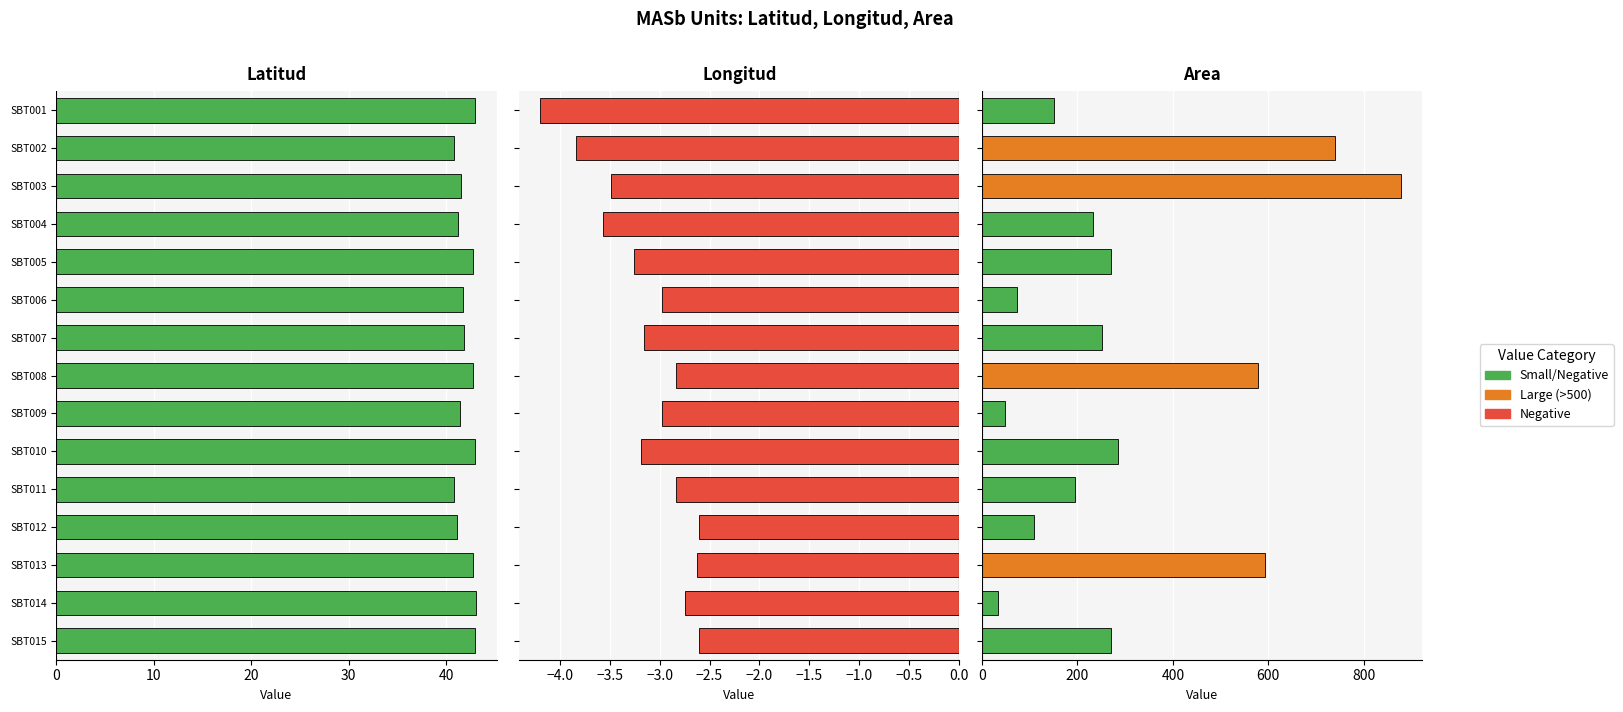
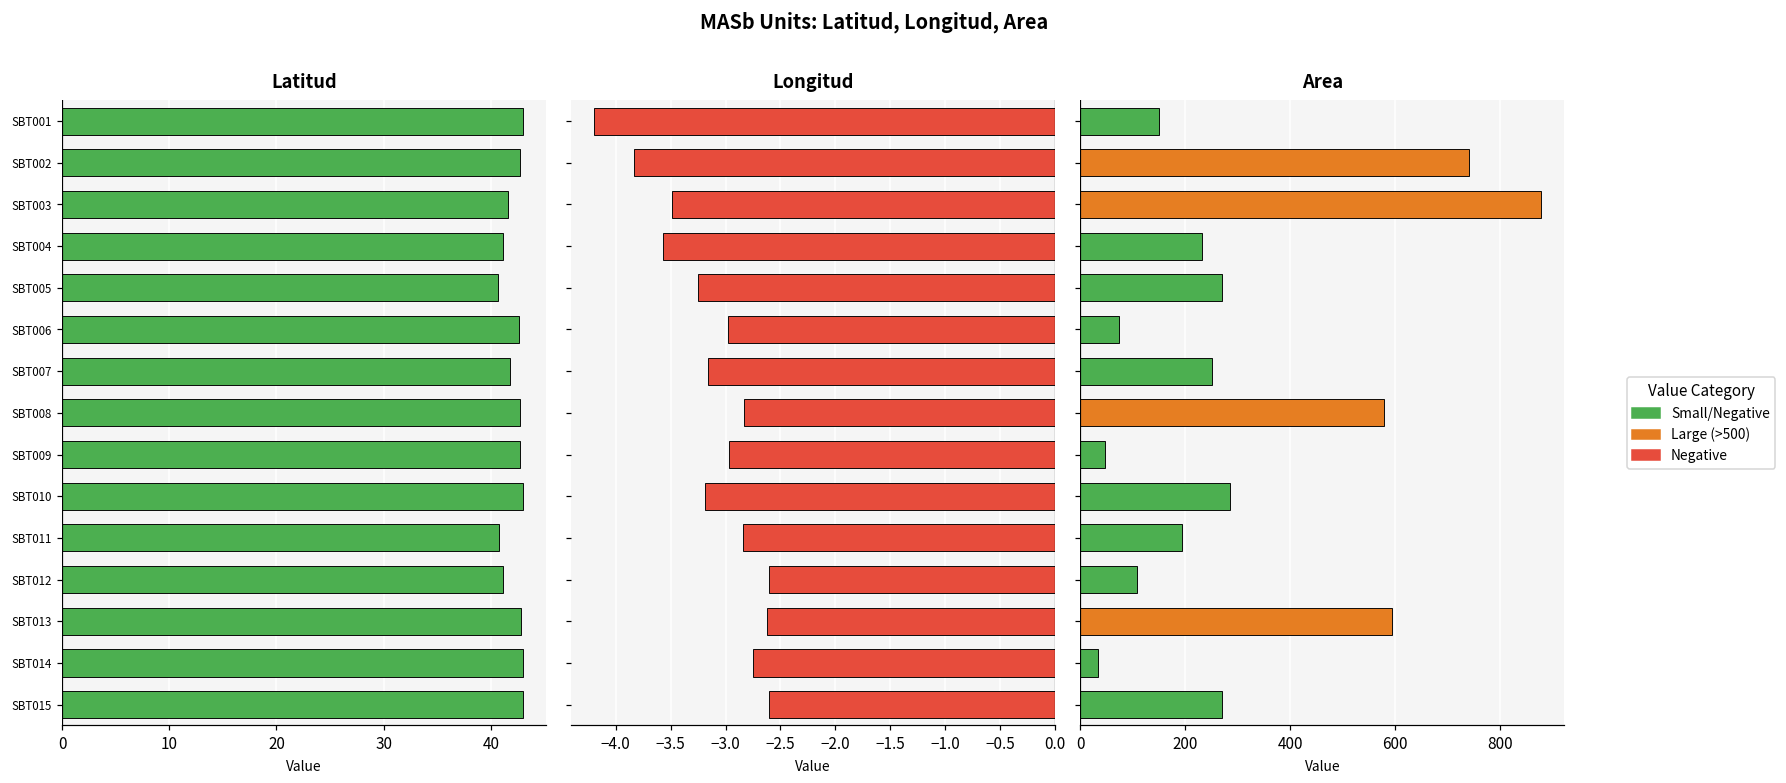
Latitud, SBT002: 41 -> 43
Latitud, SBT005: 43 -> 41
Latitud, SBT006: 42 -> 43
Latitud, SBT009: 41 -> 43
